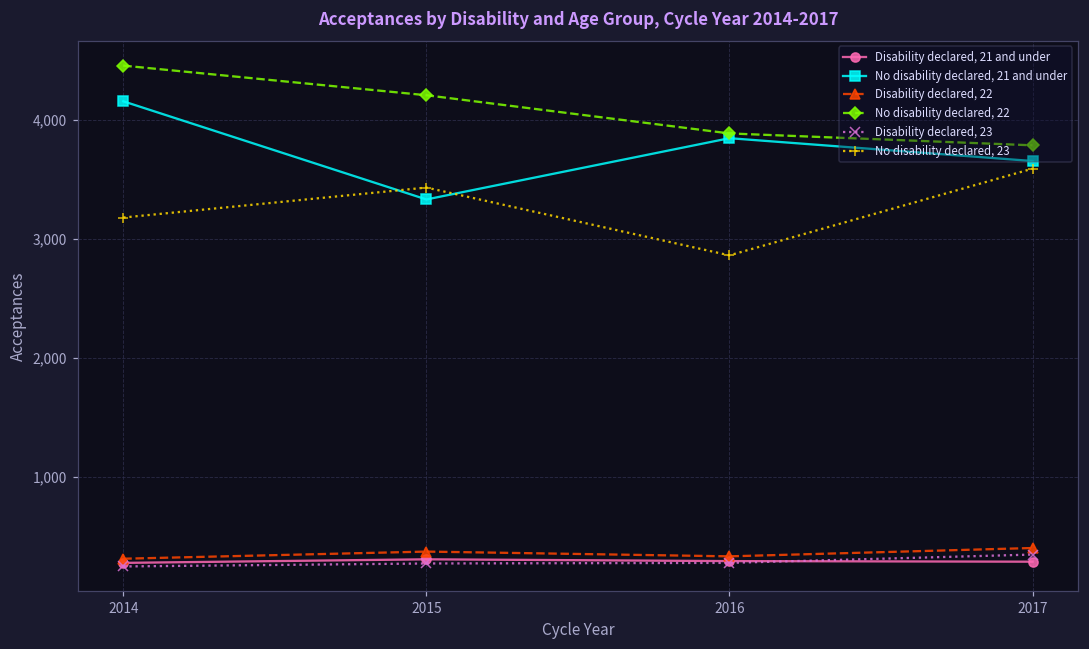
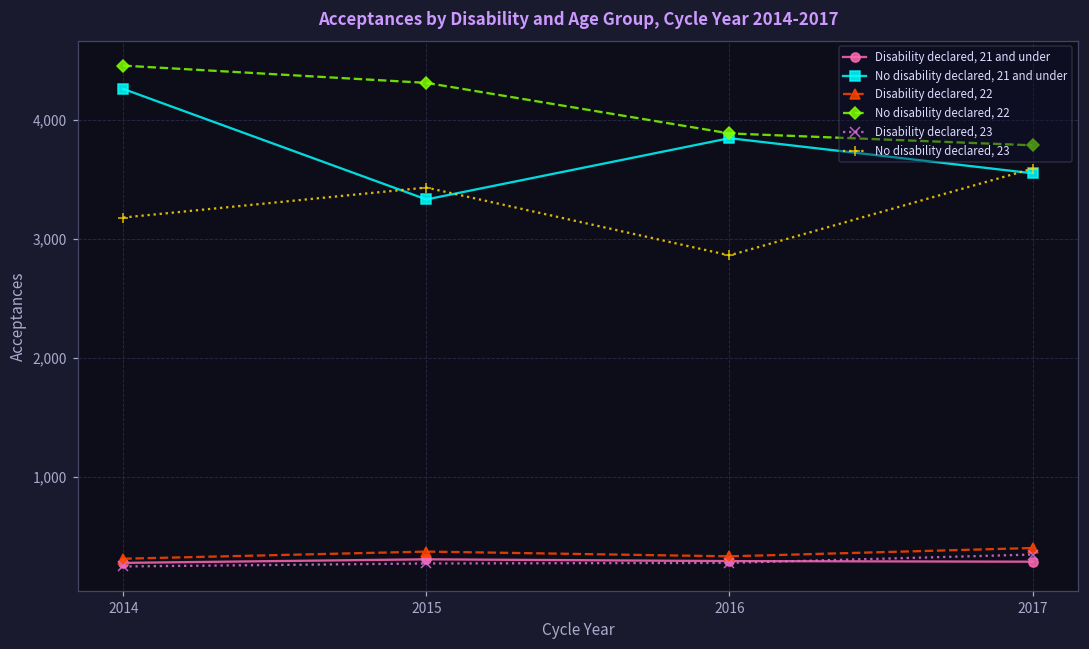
No disability declared, 21 and under, 2014: 4,160 -> 4,260
No disability declared, 22, 2015: 4,210 -> 4,310
No disability declared, 21 and under, 2017: 3,650 -> 3,550
